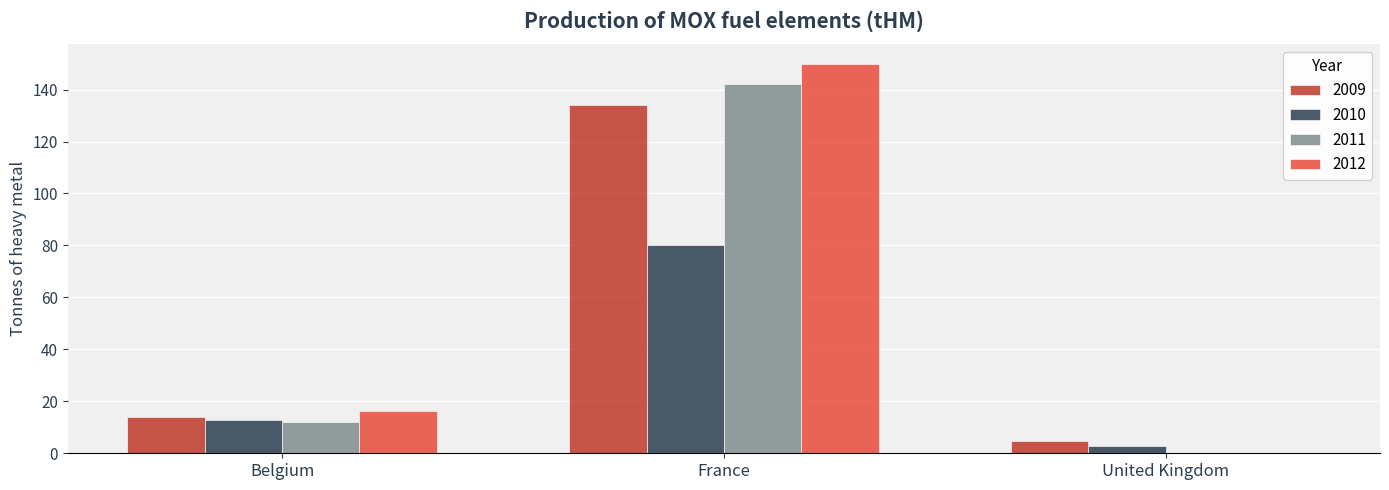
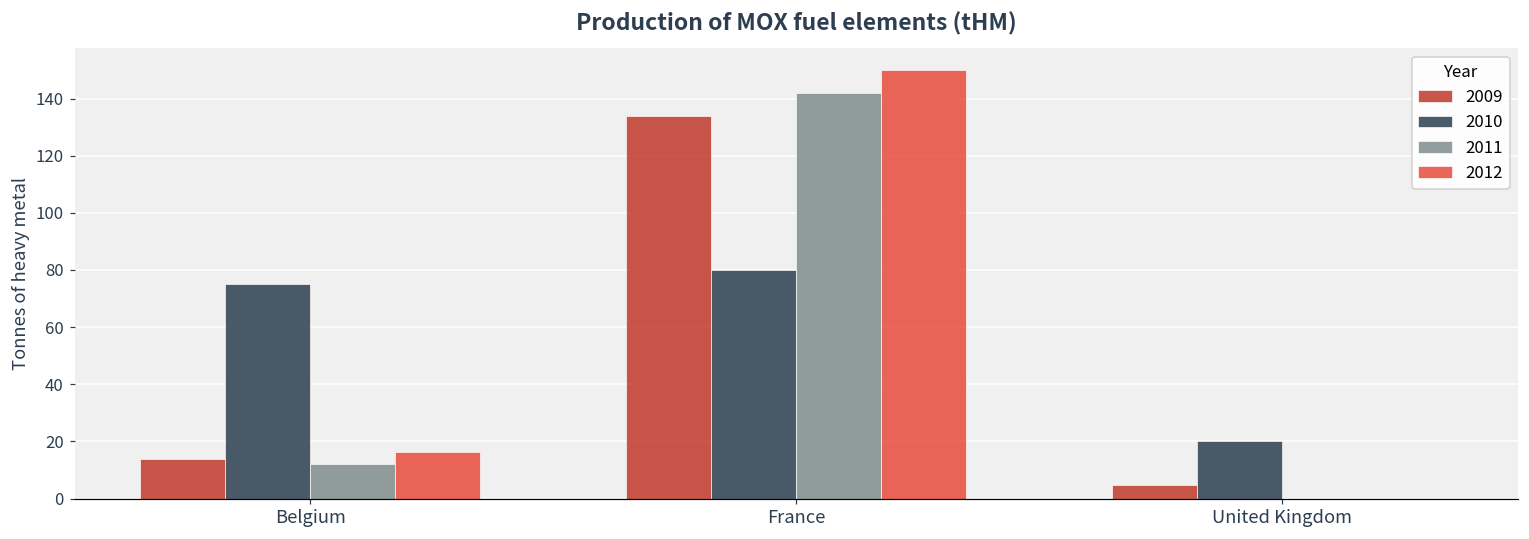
2010, Belgium: 13 -> 75
2010, United Kingdom: 3 -> 20
